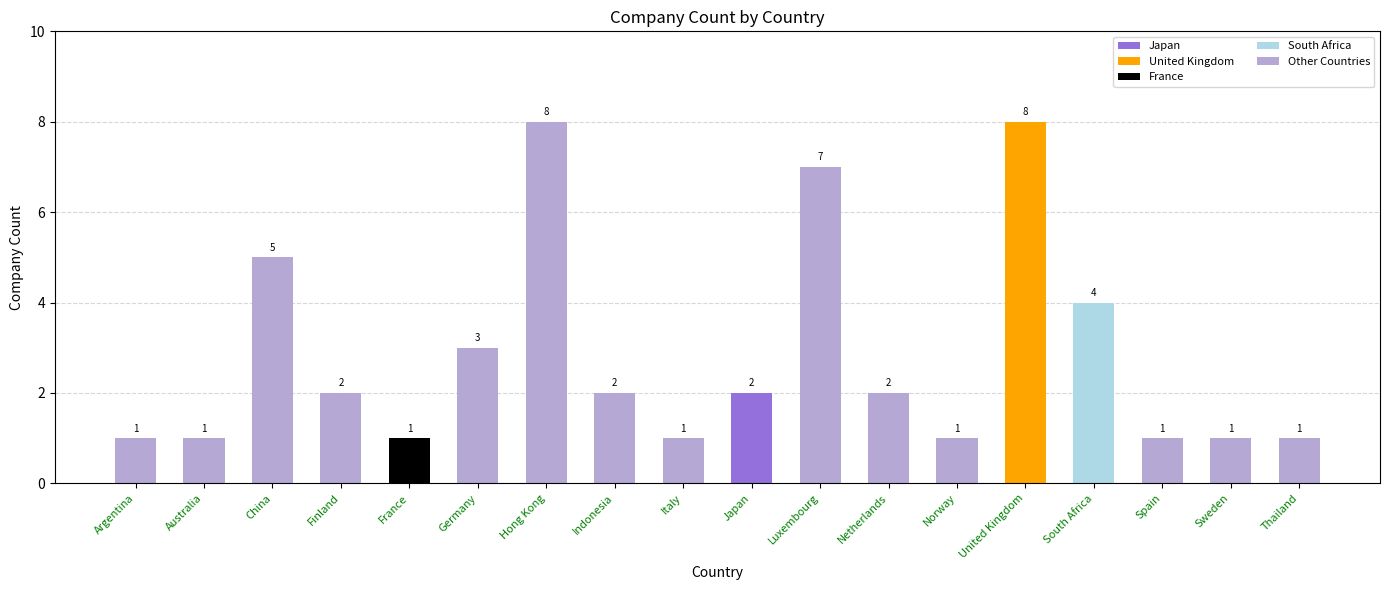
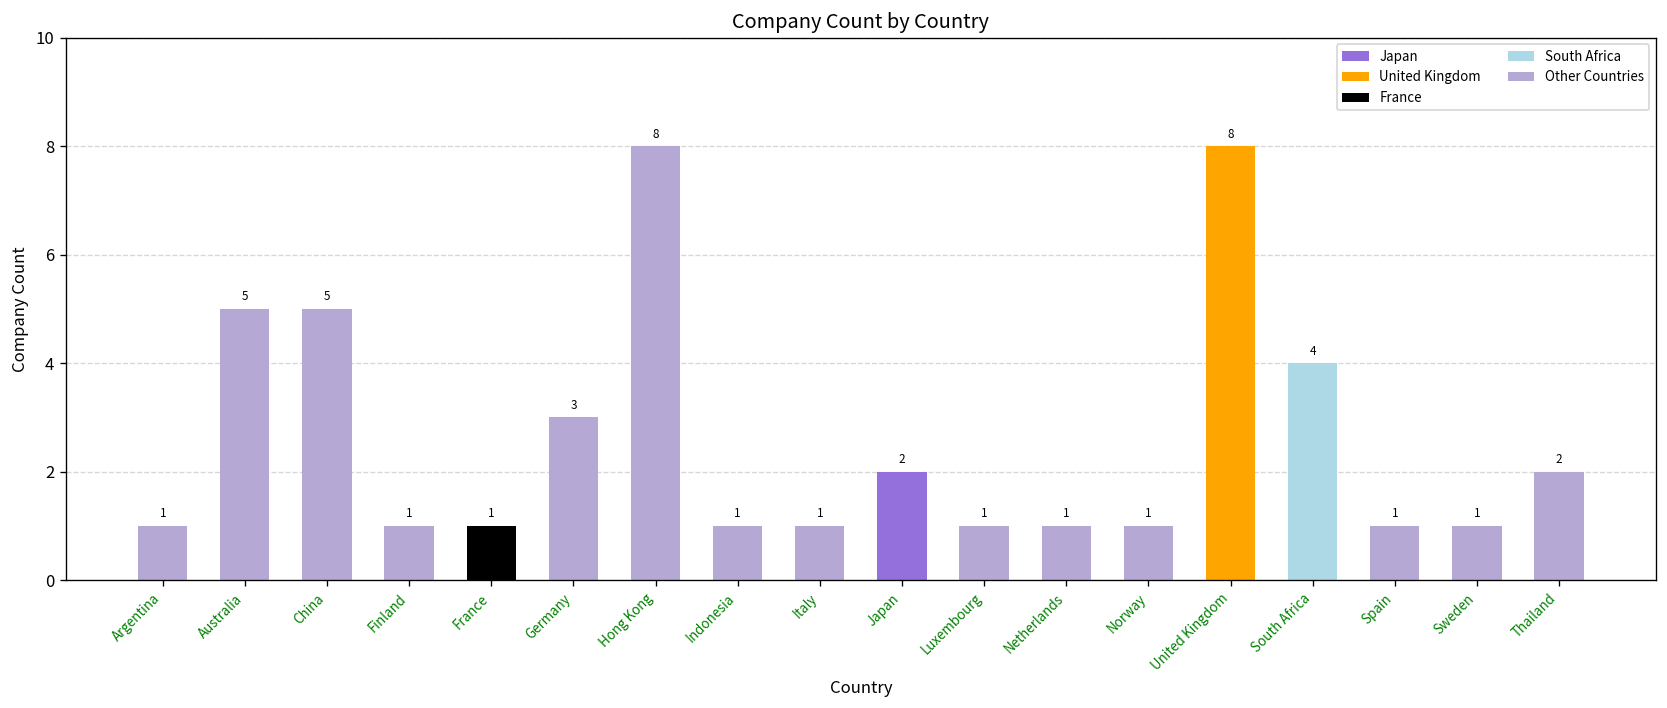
Australia: 1 -> 5
Finland: 2 -> 1
Indonesia: 2 -> 1
Luxembourg: 7 -> 1
Netherlands: 2 -> 1
Thailand: 1 -> 2
